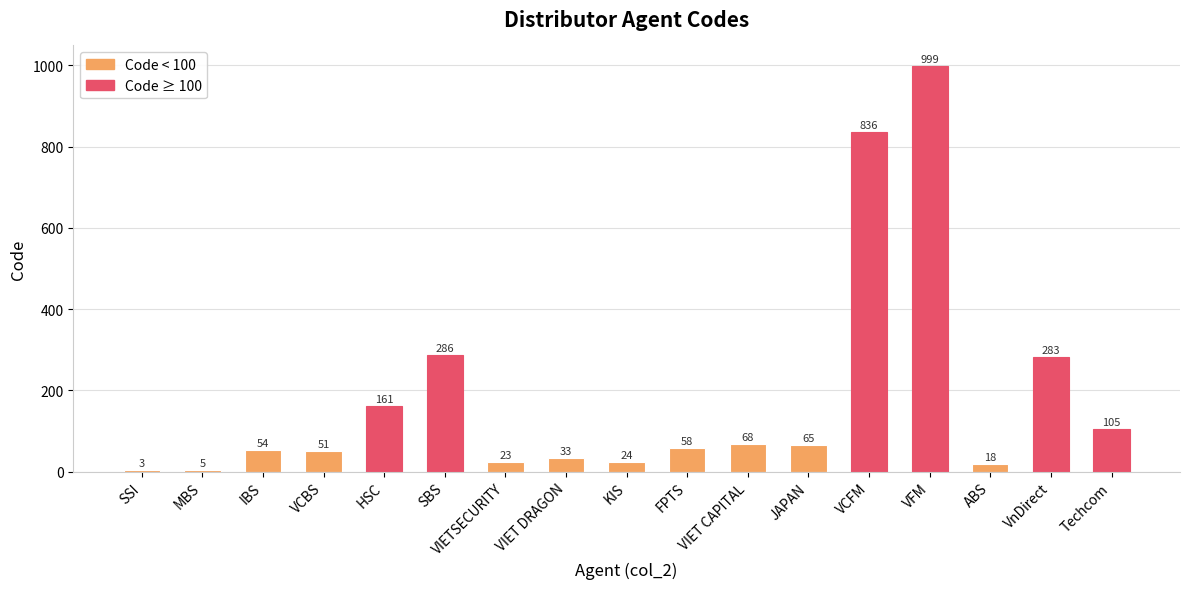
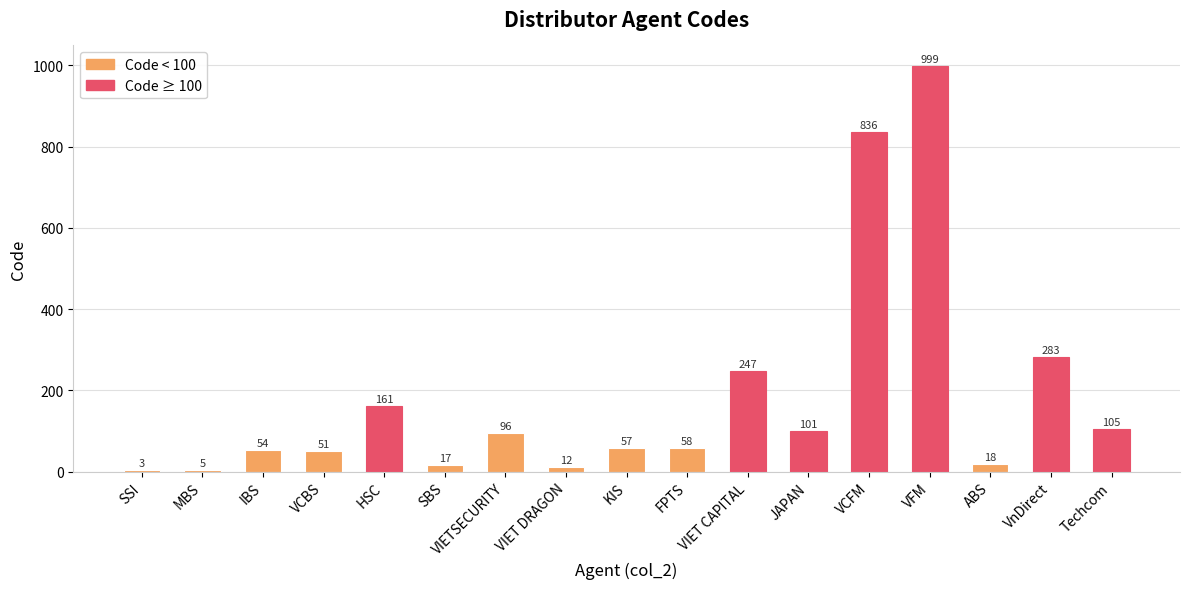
SBS: 286 -> 17
VIETSECURITY: 23 -> 96
VIET DRAGON: 33 -> 12
KIS: 24 -> 57
VIET CAPITAL: 68 -> 247
JAPAN: 65 -> 101
